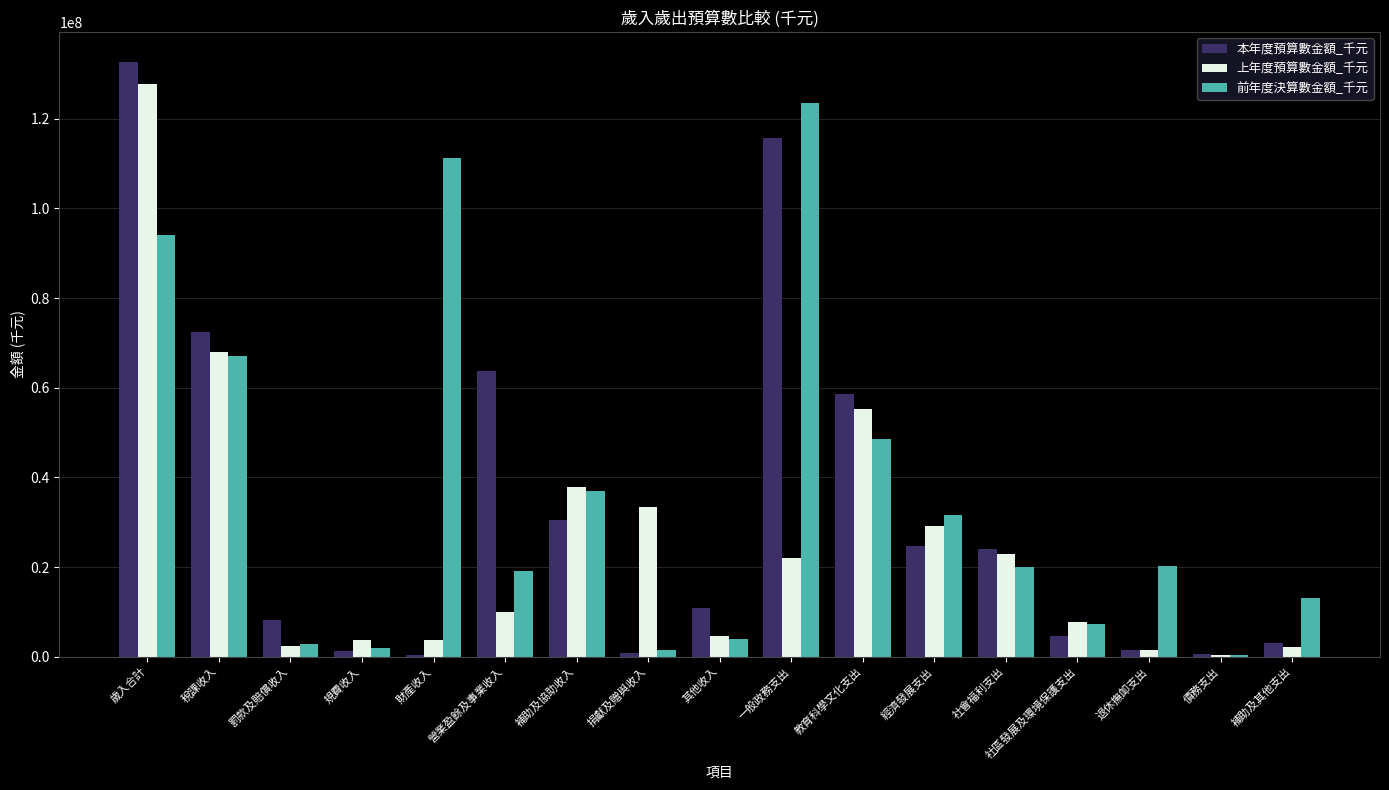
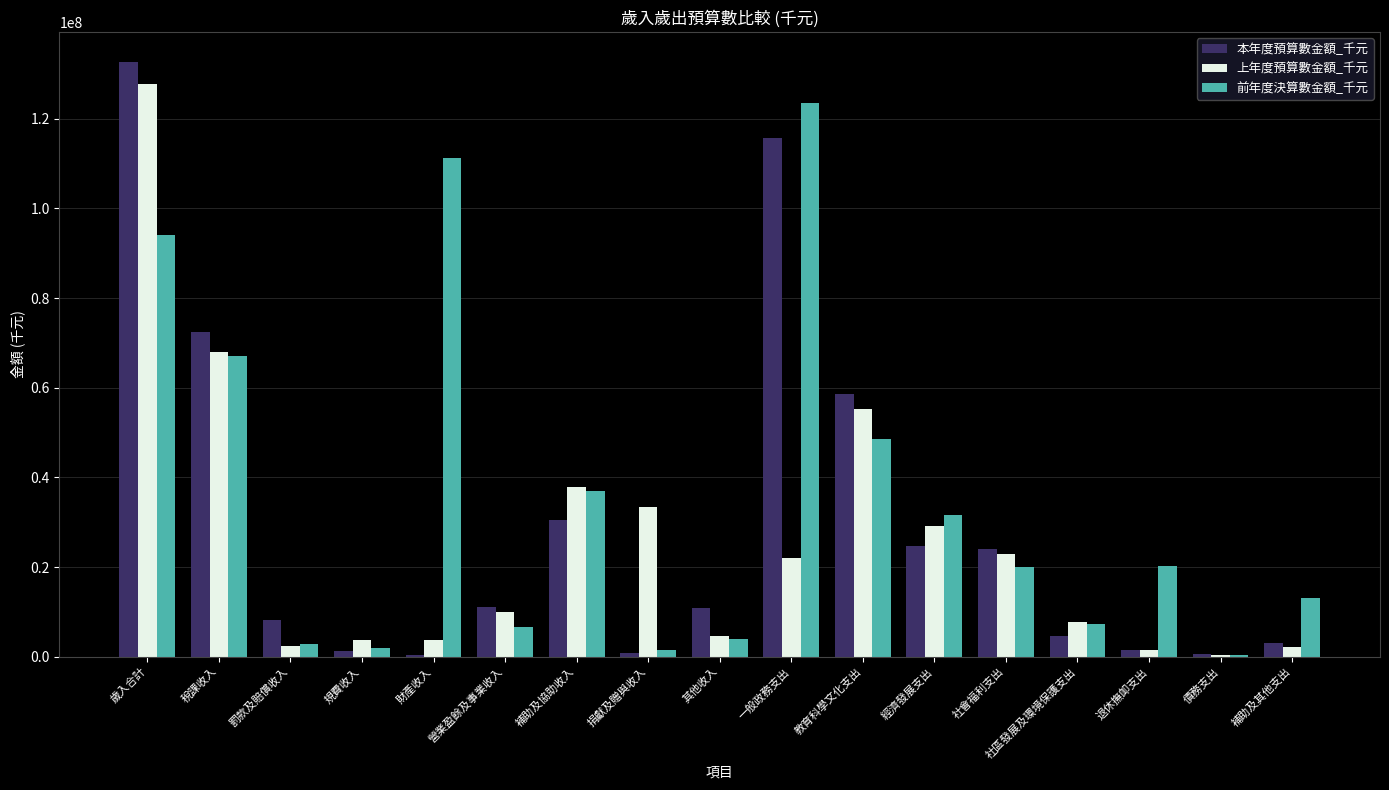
本年度預算數金額_千元, 營業盈餘及事業收入: 64000000 -> 11000000
前年度決算數金額_千元, 營業盈餘及事業收入: 19000000 -> 7000000
